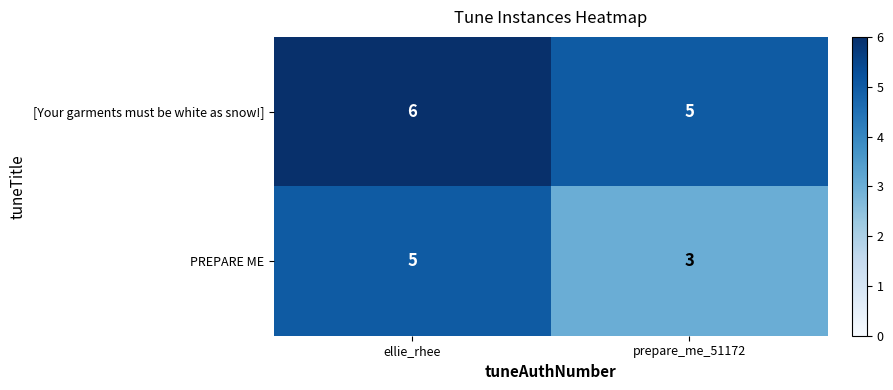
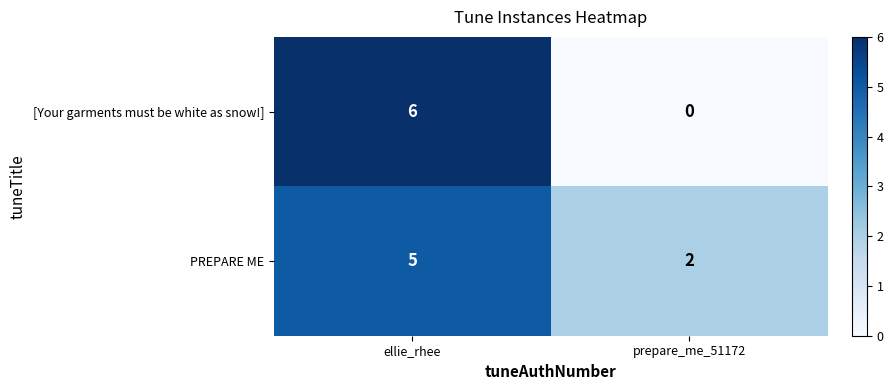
[Your garments must be white as snow!], prepare_me_51172: 5 -> 0
PREPARE ME, prepare_me_51172: 3 -> 2
